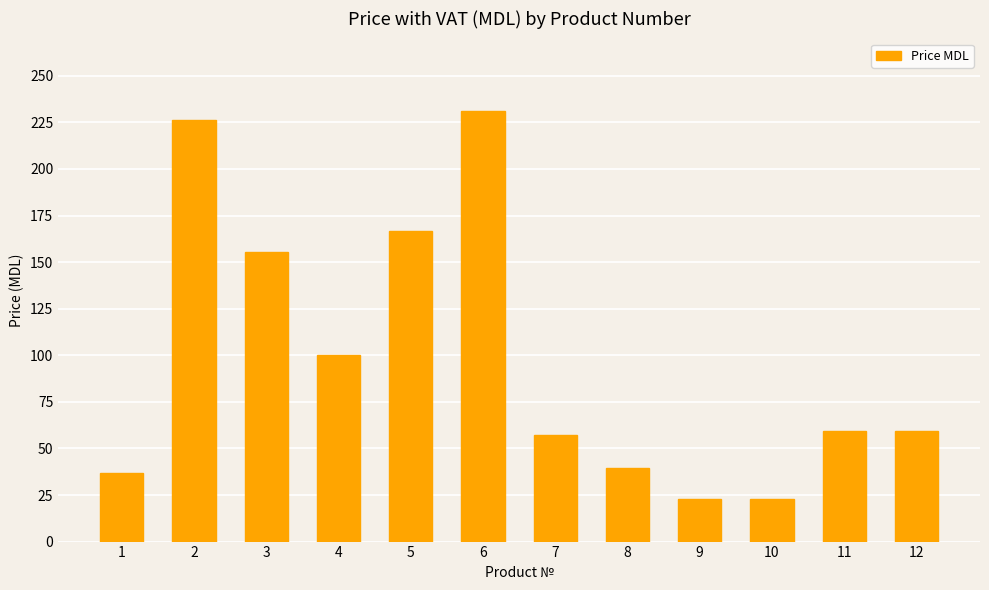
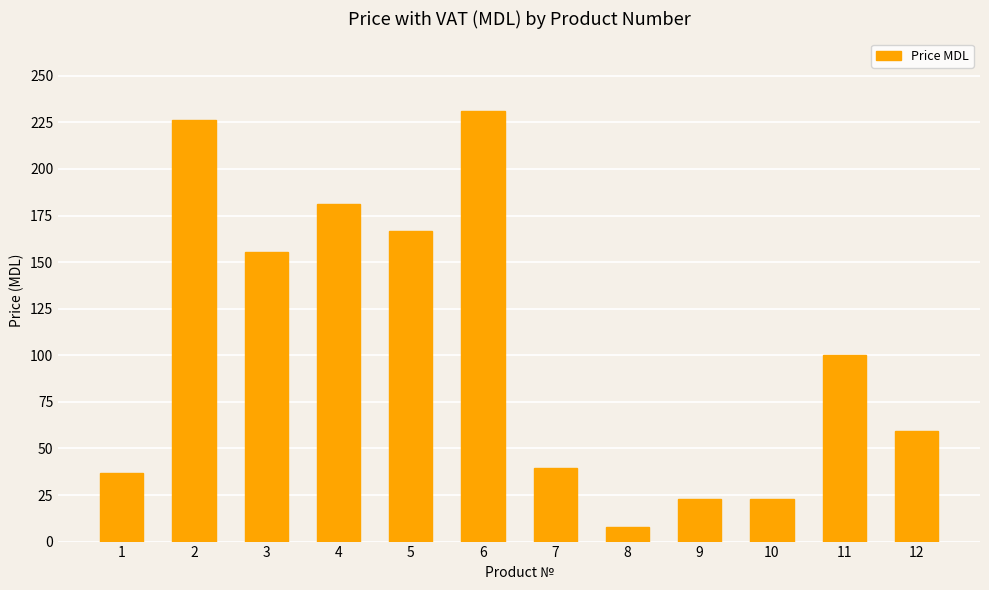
4: 100 -> 181
7: 57 -> 39
8: 40 -> 8
11: 59 -> 100
